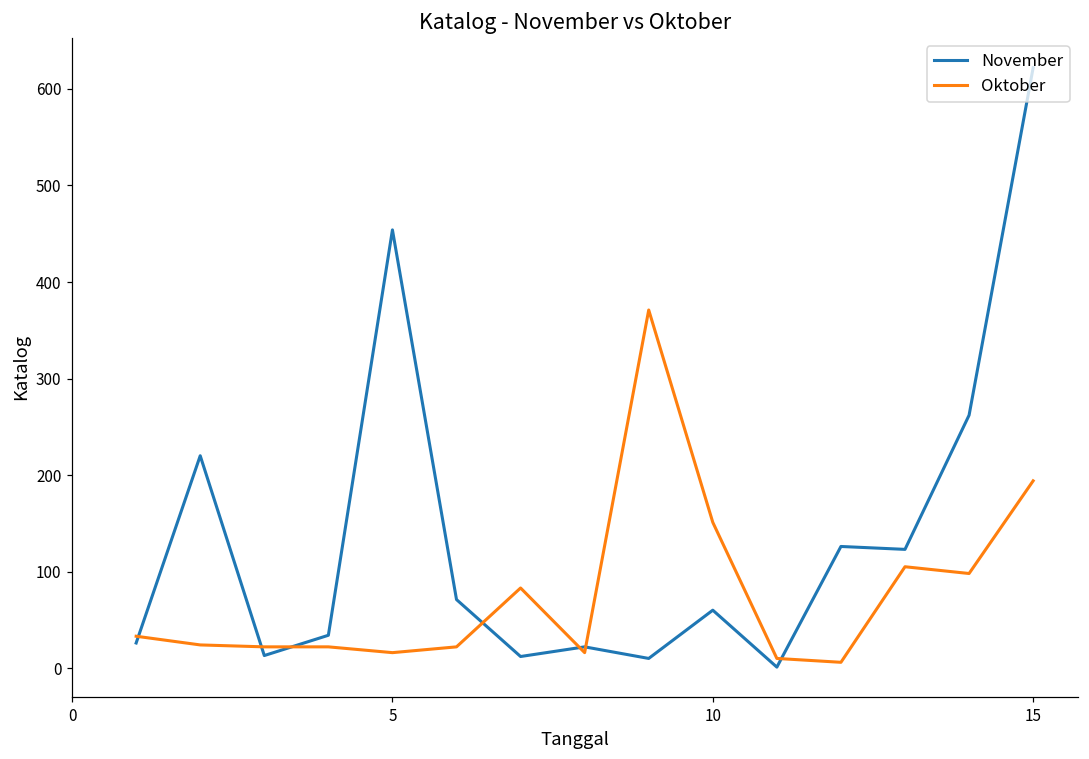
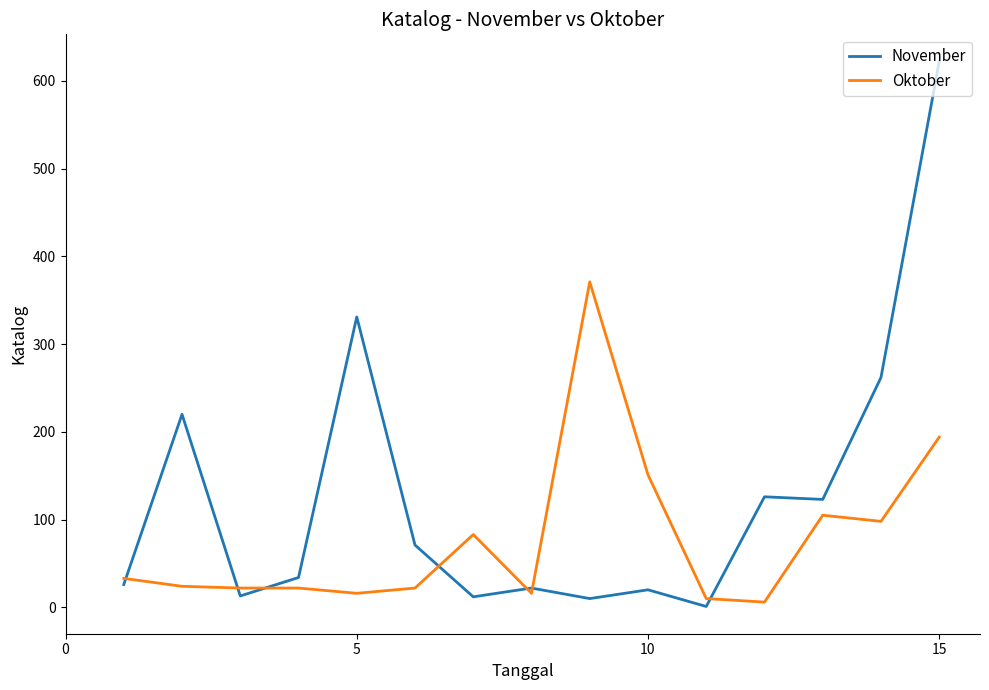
November, 5: 450 -> 330
November, 10: 60 -> 20
